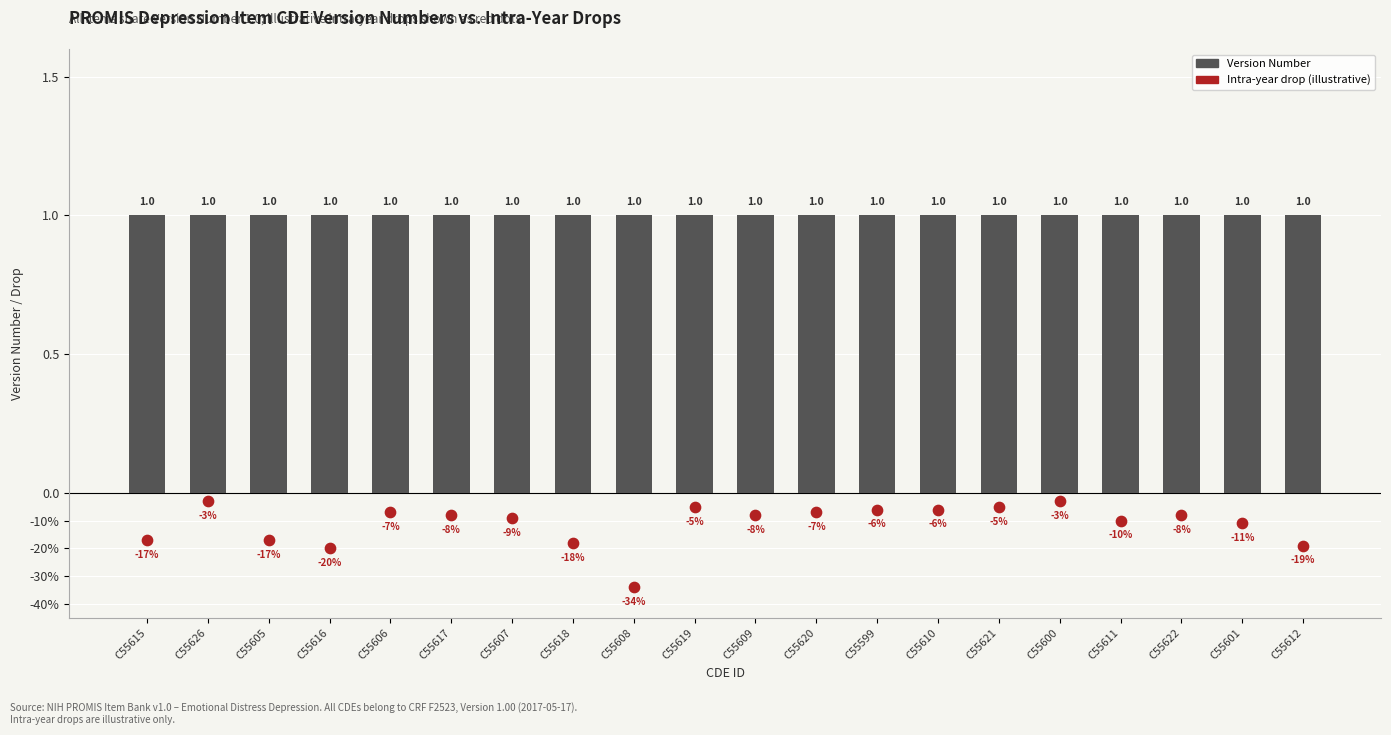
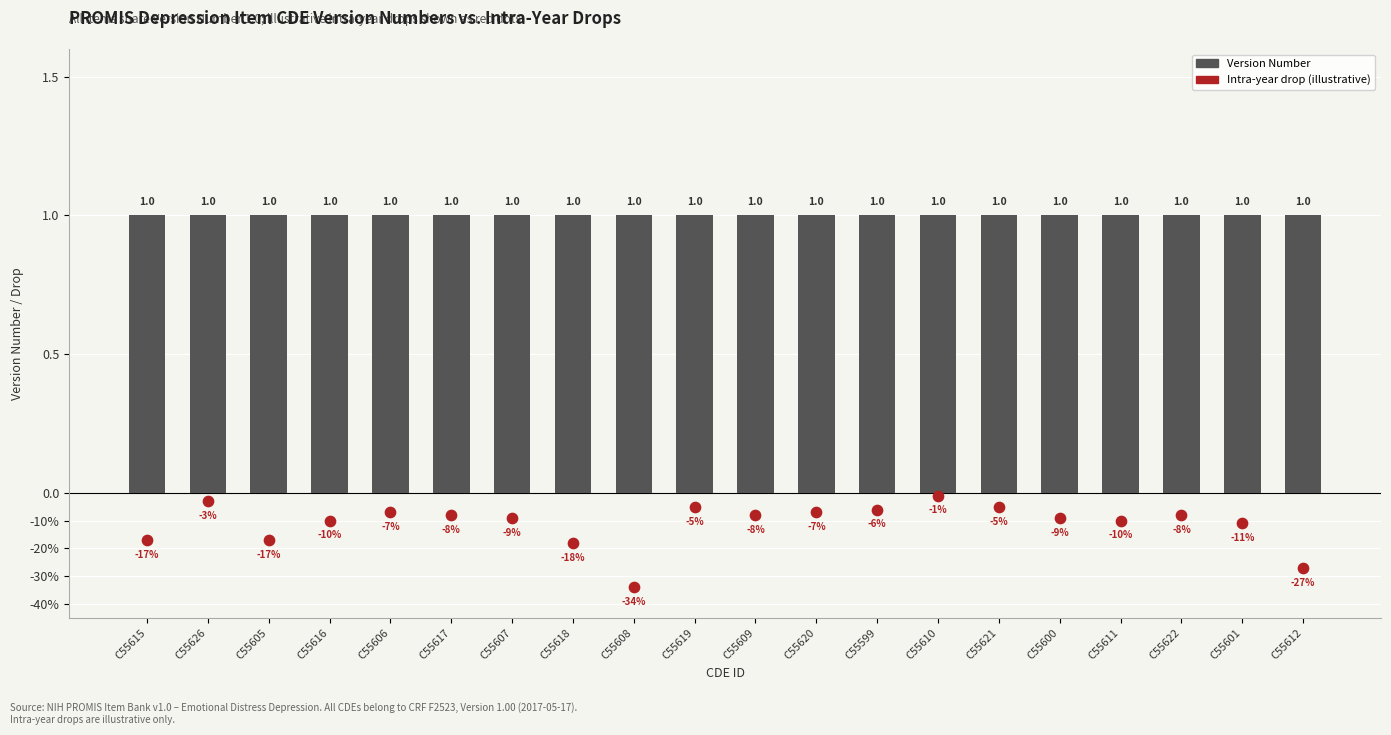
Intra-year drop (illustrative), C55616: -20% -> -10%
Intra-year drop (illustrative), C55610: -6% -> -1%
Intra-year drop (illustrative), C55600: -3% -> -9%
Intra-year drop (illustrative), C55612: -19% -> -27%
